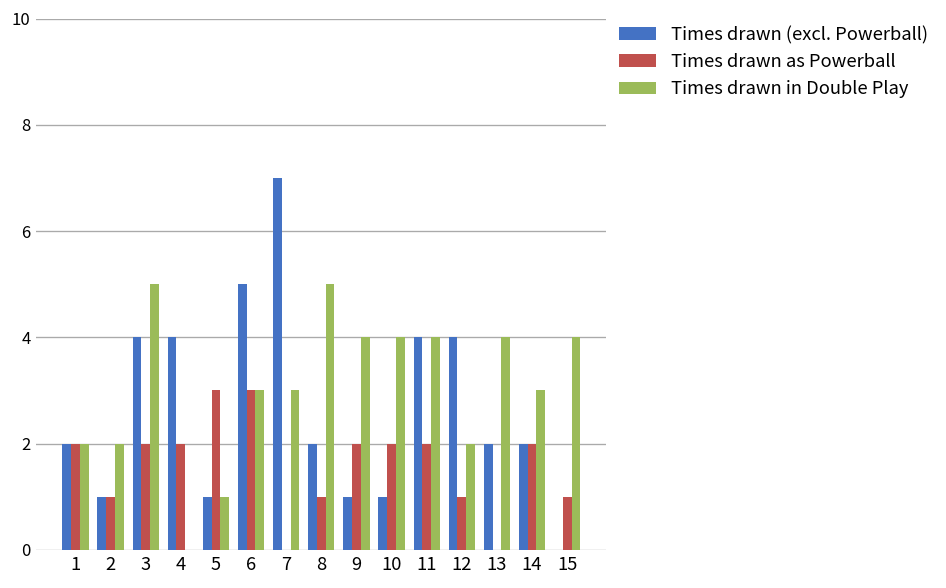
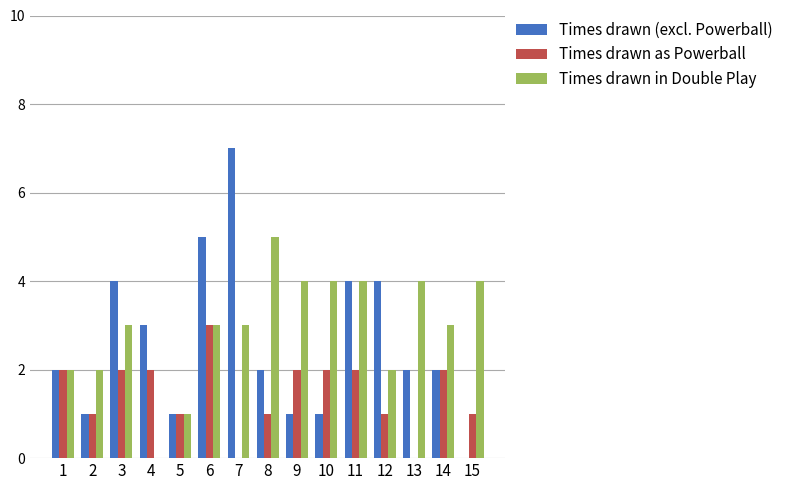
Times drawn in Double Play, 3: 5 -> 3
Times drawn (excl. Powerball), 4: 4 -> 3
Times drawn as Powerball, 5: 3 -> 1
